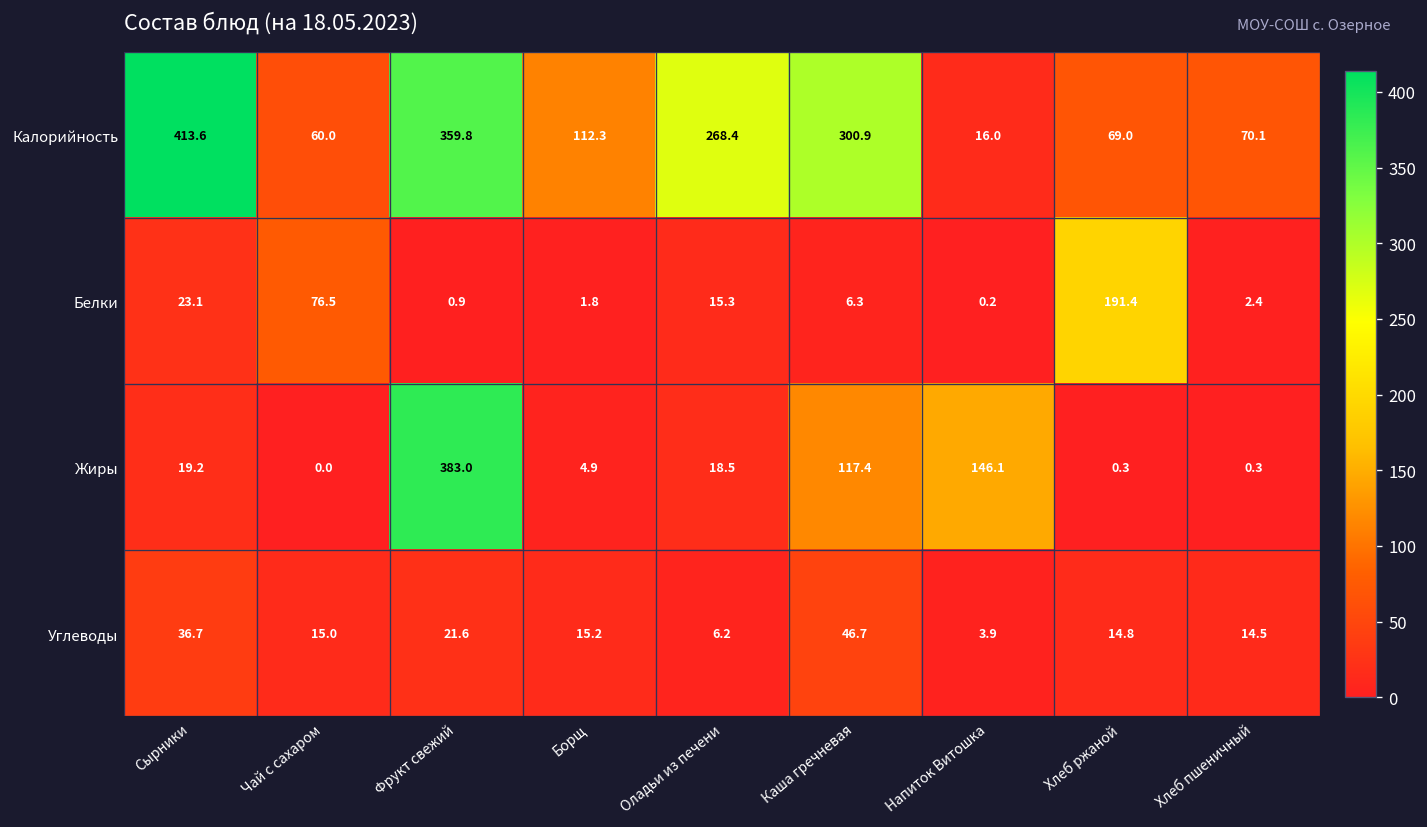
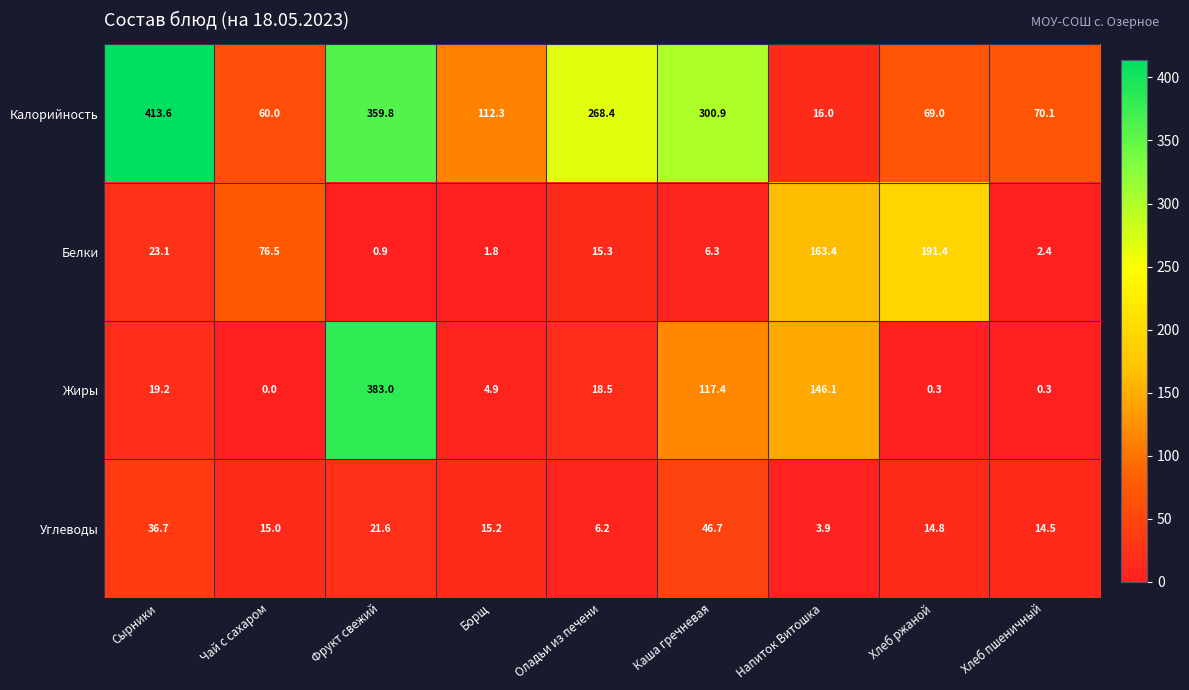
Белки, Напиток Витошка: 0.2 -> 163.4
